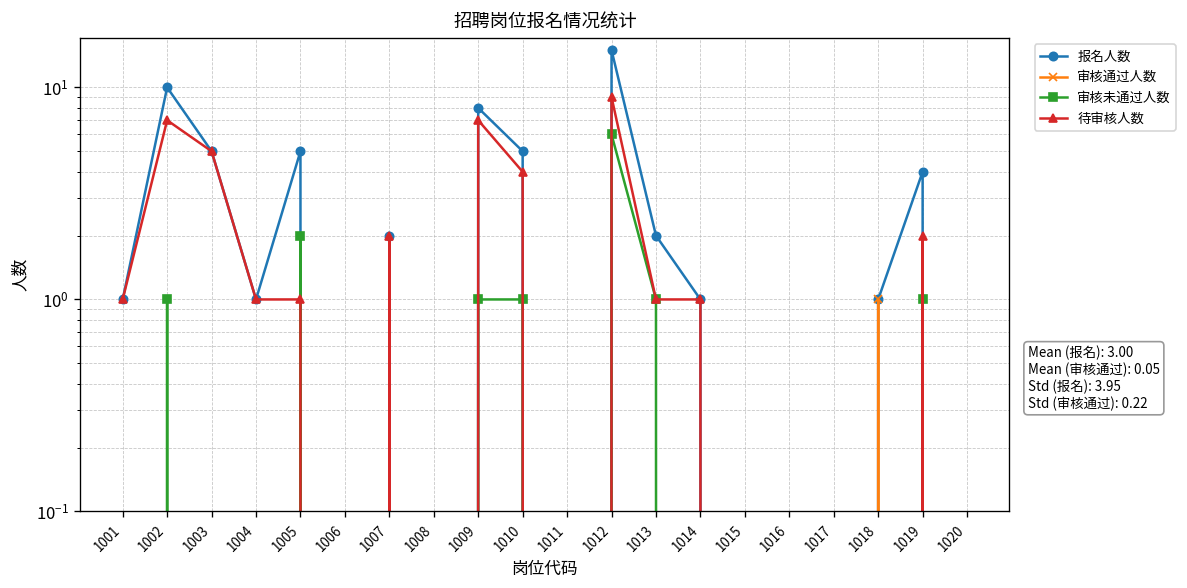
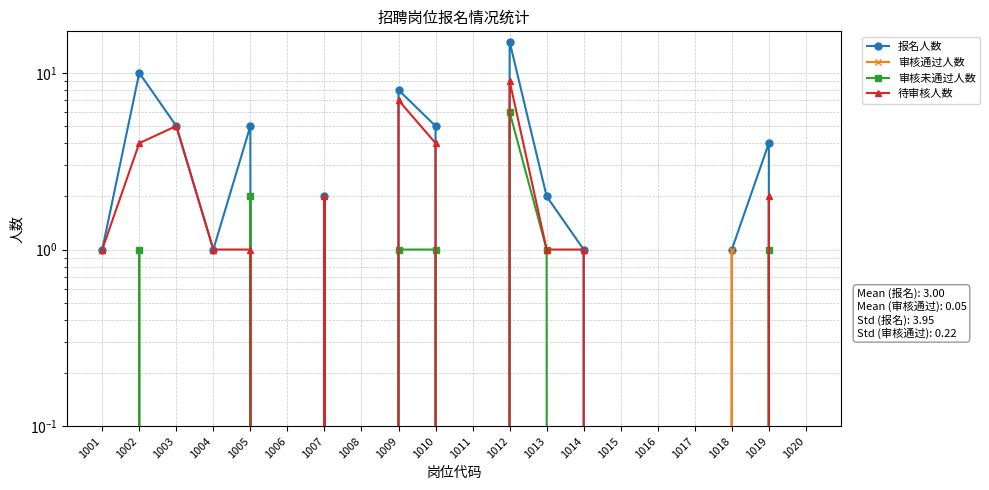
待审核人数, 1002: 7 -> 4
